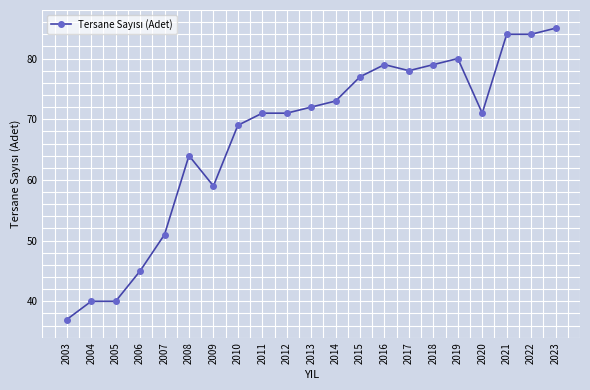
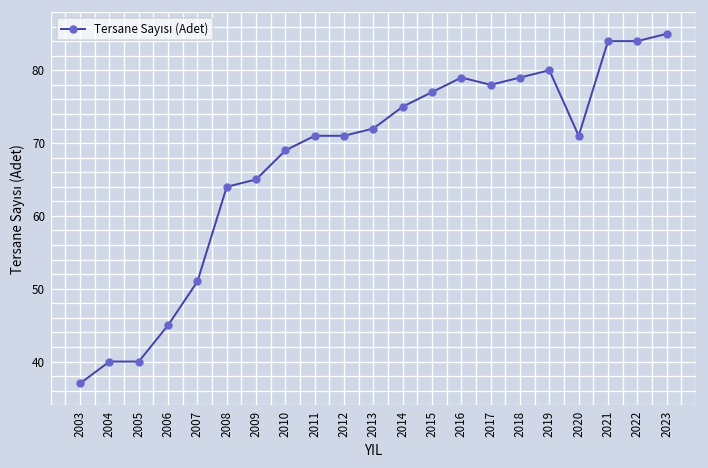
2009: 59 -> 65
2014: 73 -> 75
